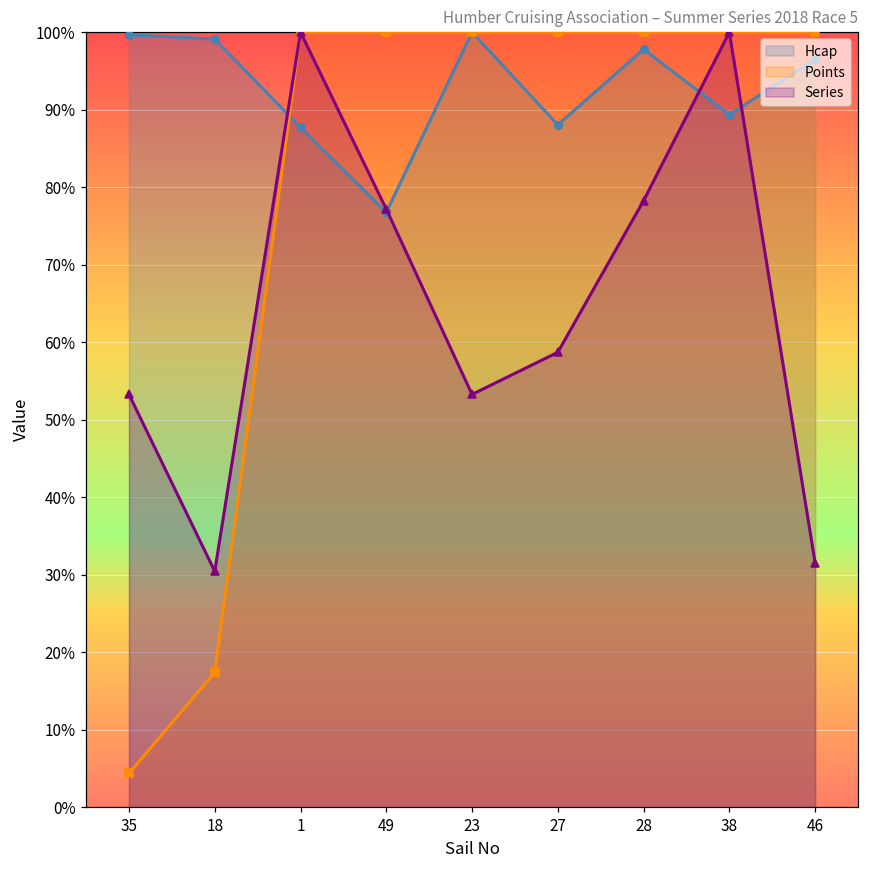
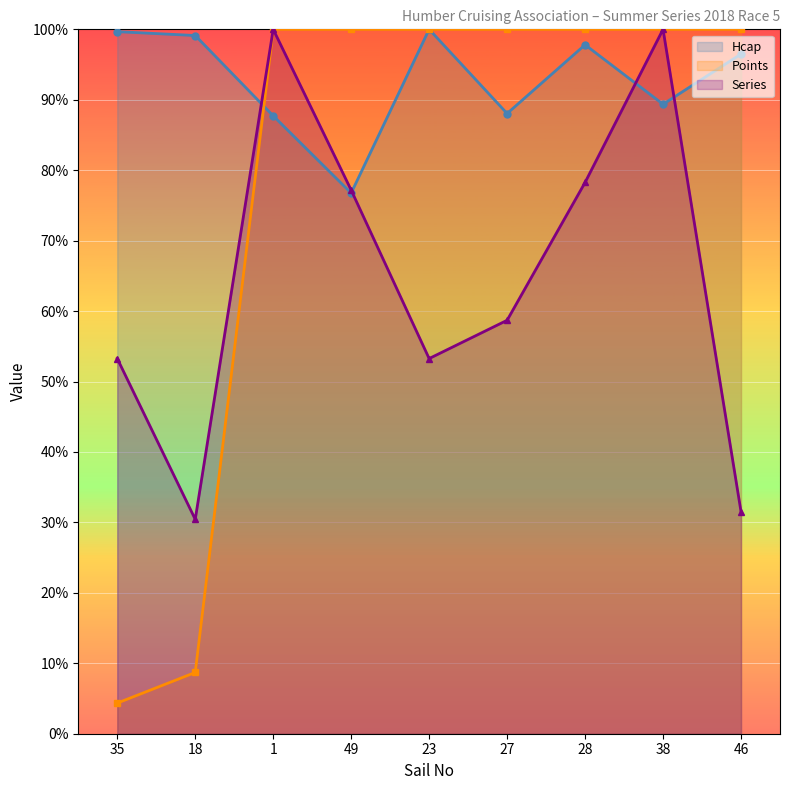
Points, 18: 17% -> 9%
